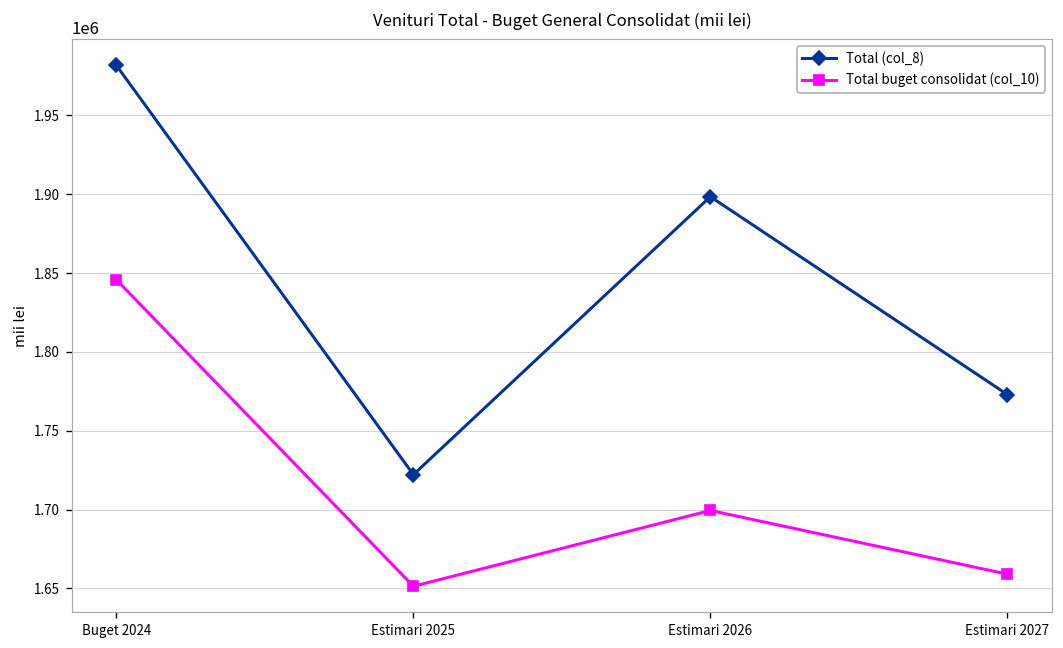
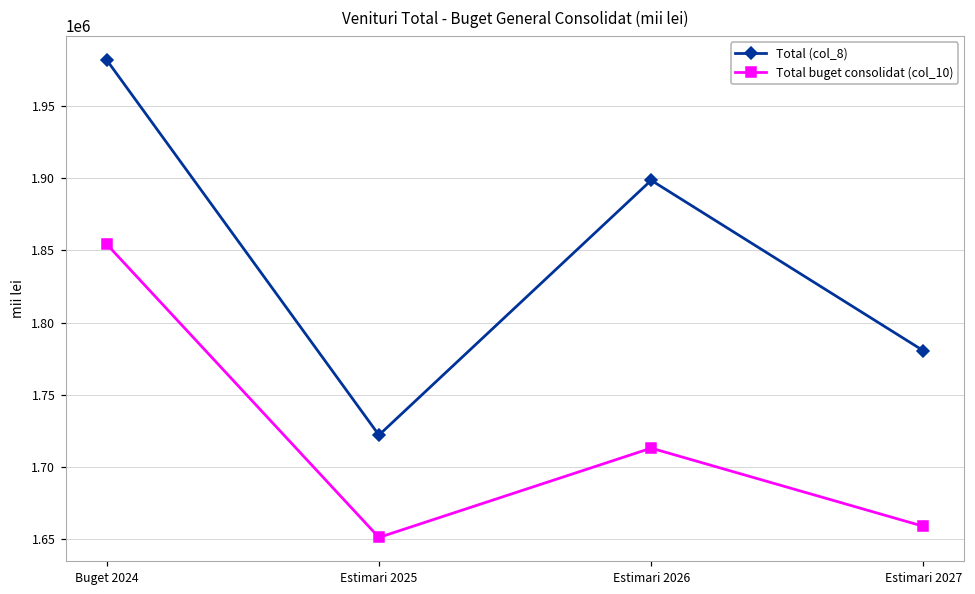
Total buget consolidat (col_10), Buget 2024: 1846000 -> 1854000
Total buget consolidat (col_10), Estimari 2026: 1699000 -> 1713000
Total (col_8), Estimari 2027: 1773000 -> 1780000
